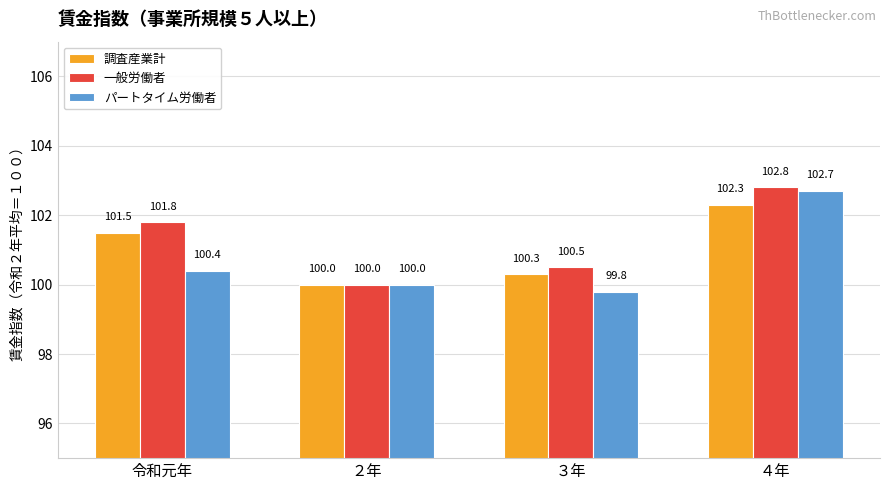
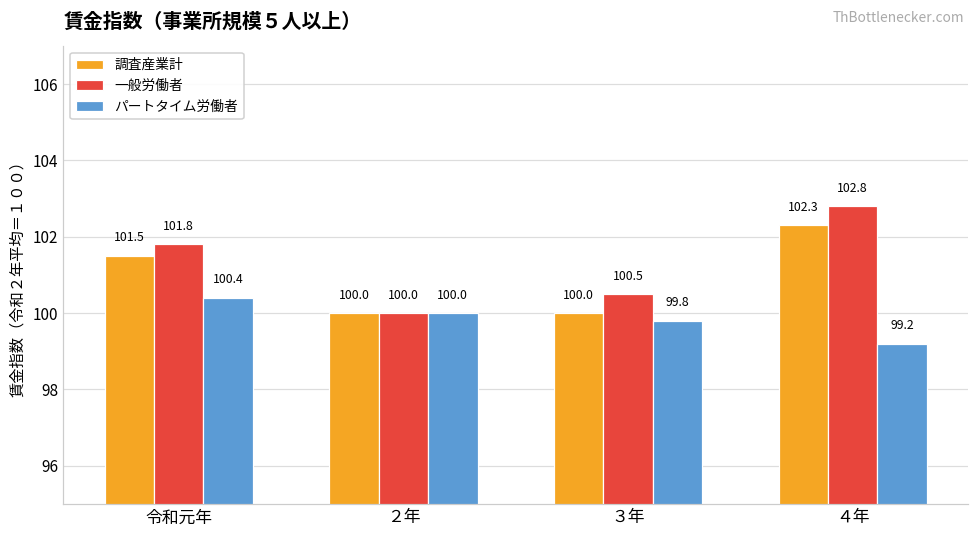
調査産業計, ３年: 100.3 -> 100.0
パートタイム労働者, ４年: 102.7 -> 99.2
